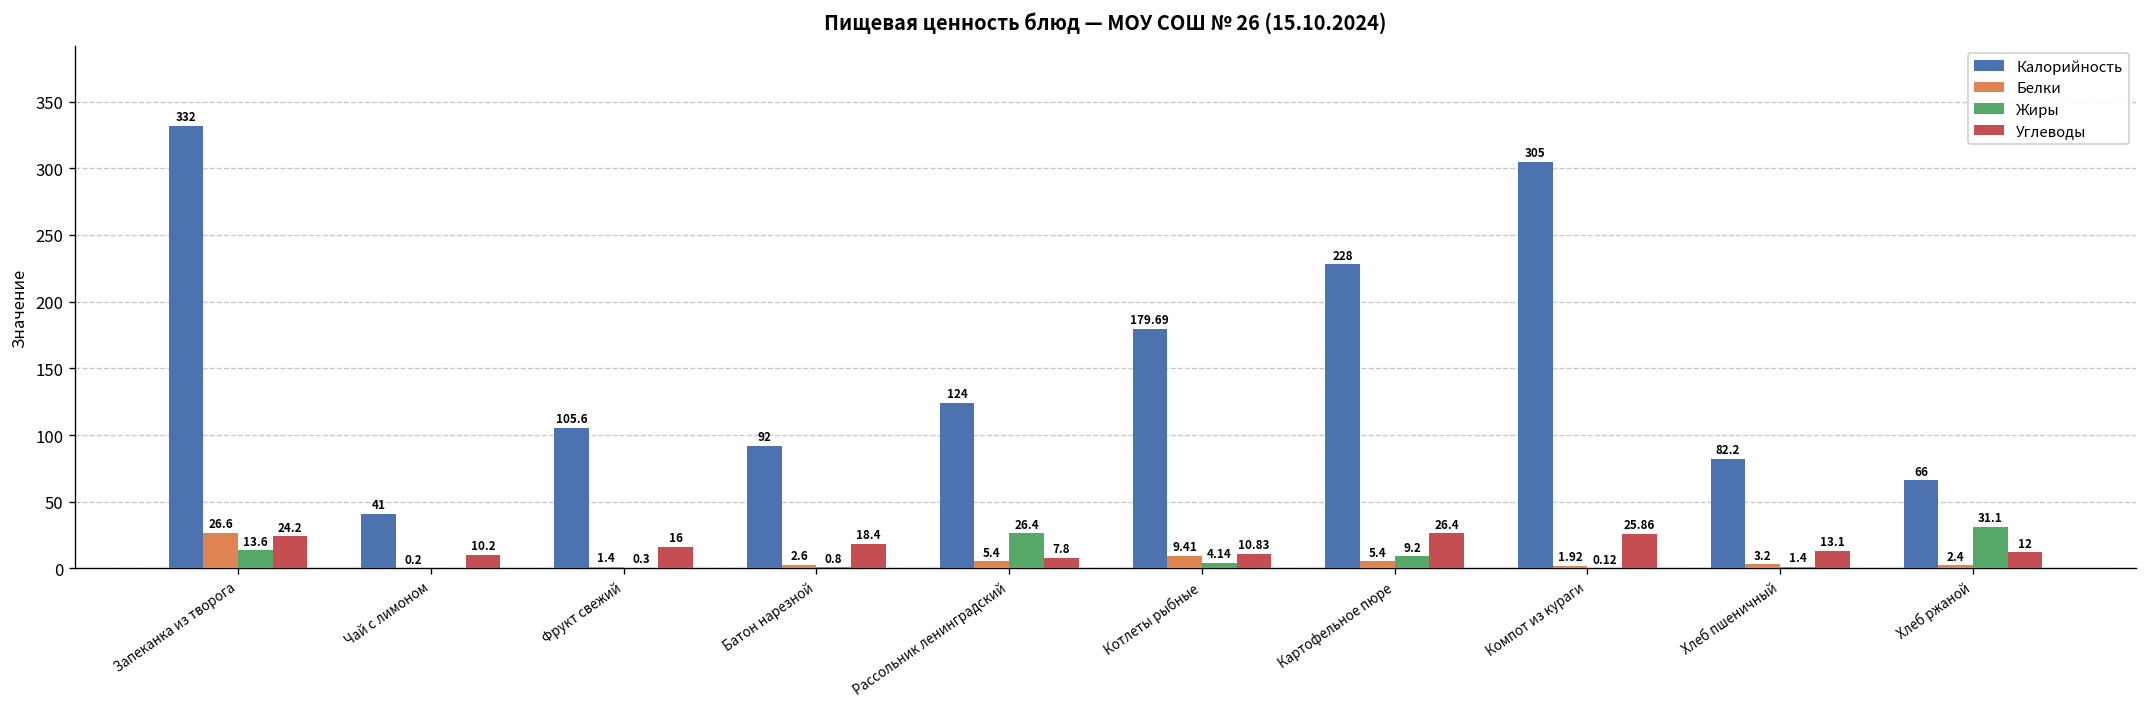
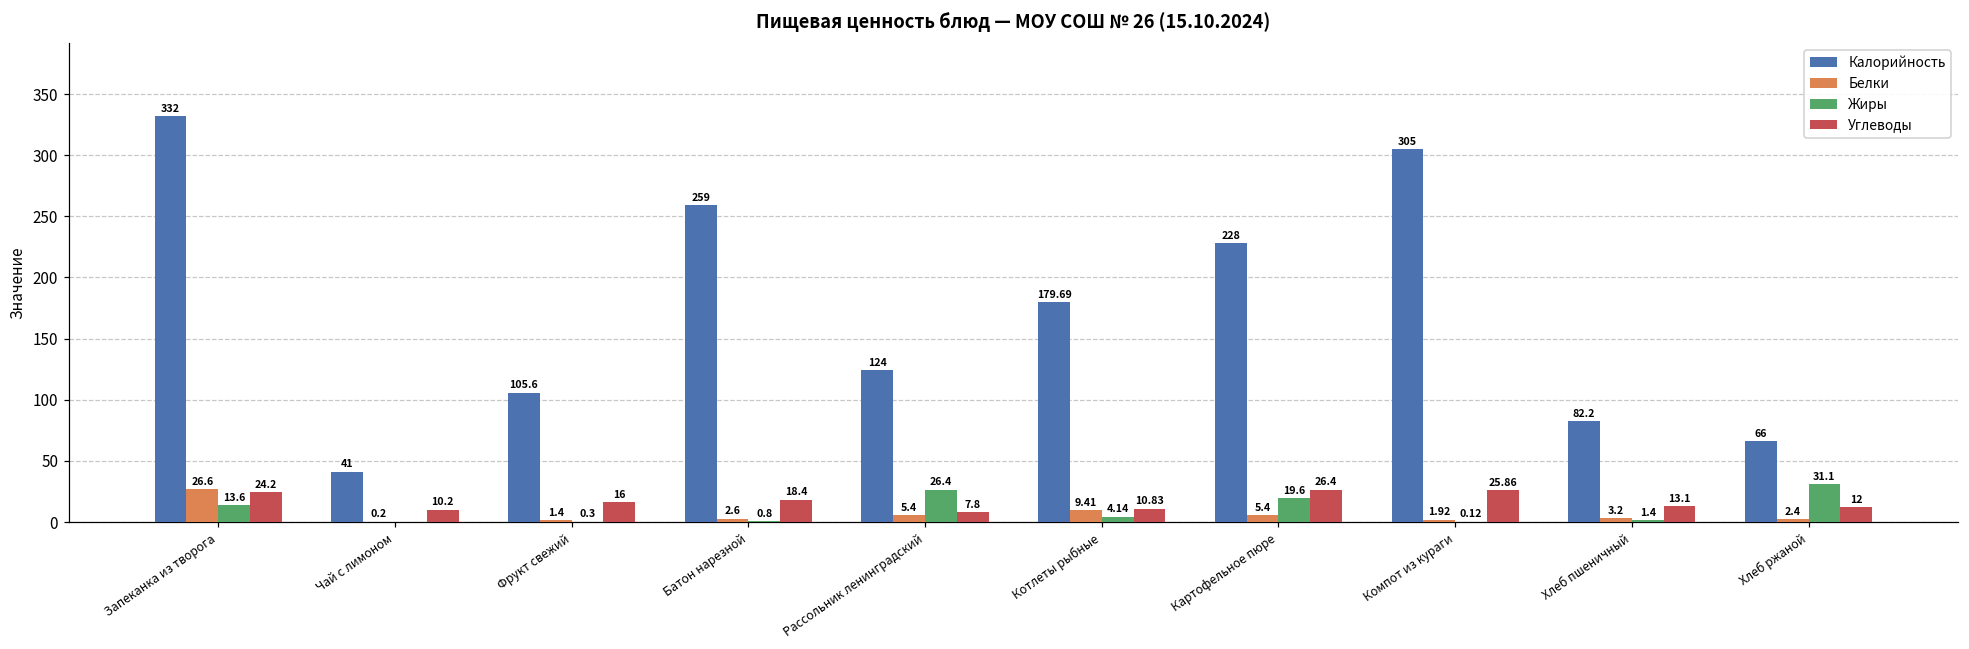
Калорийность, Батон нарезной: 92 -> 259
Жиры, Картофельное пюре: 9.2 -> 19.6
